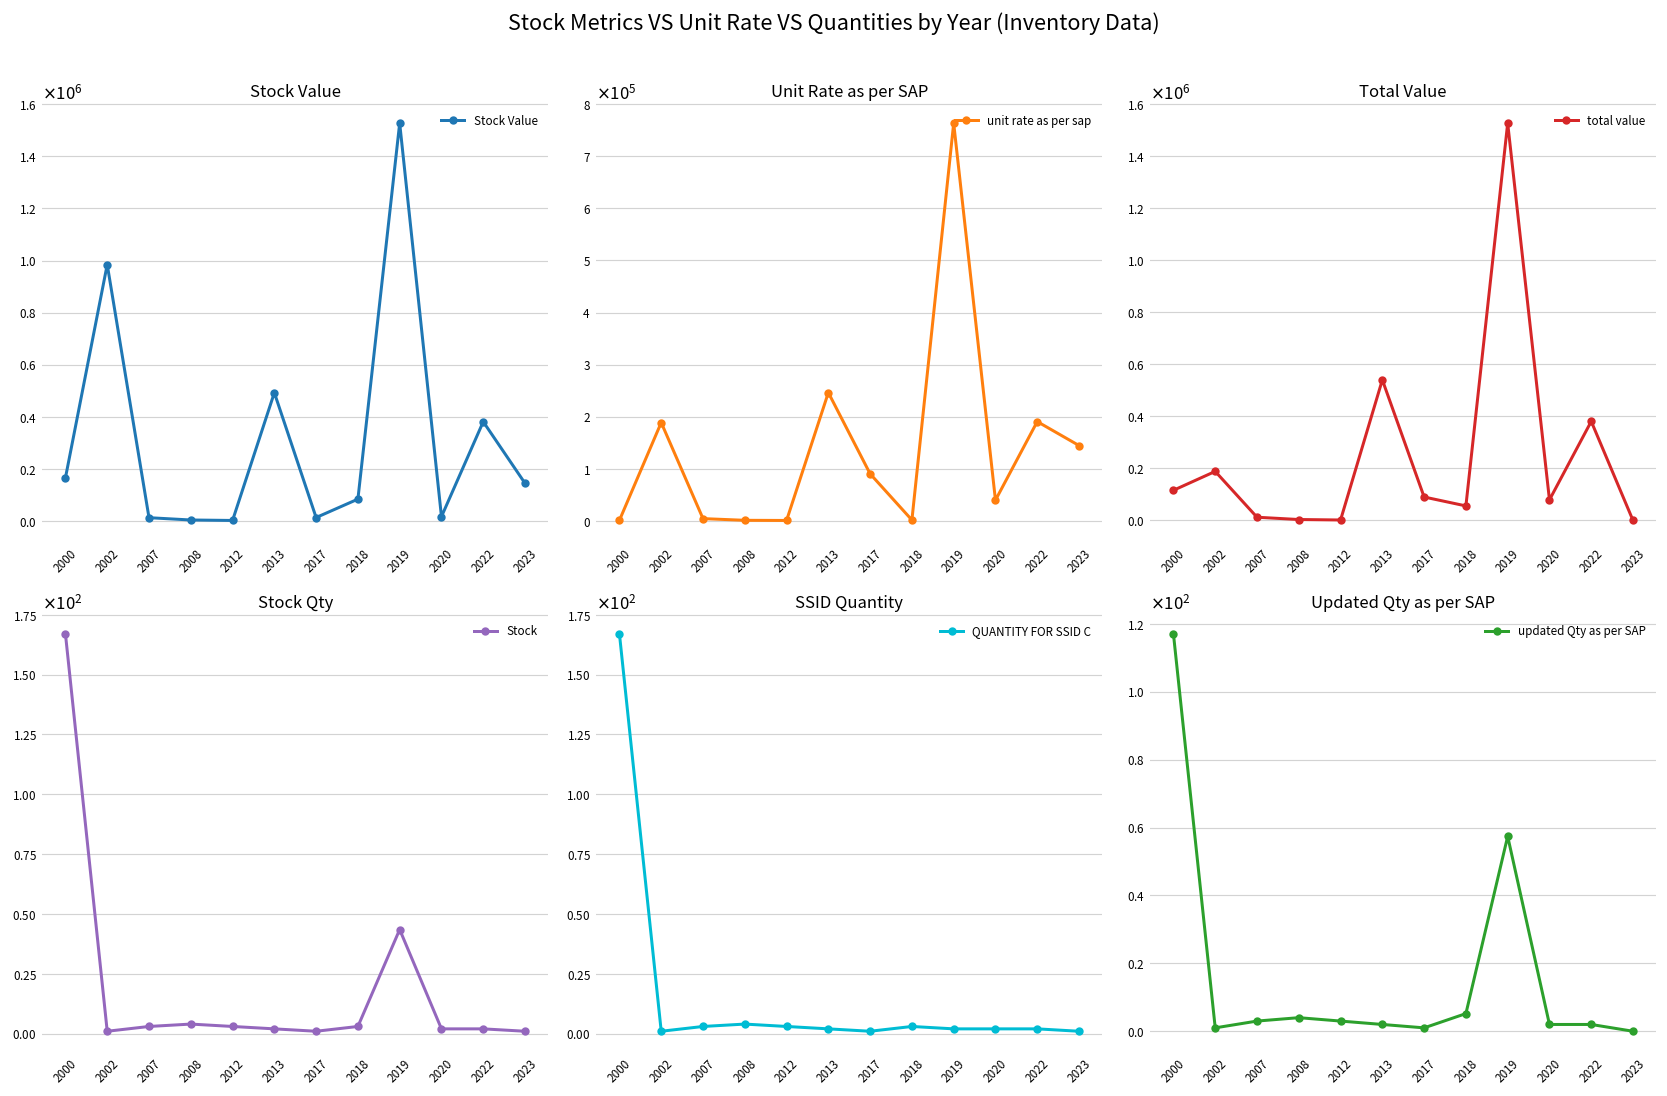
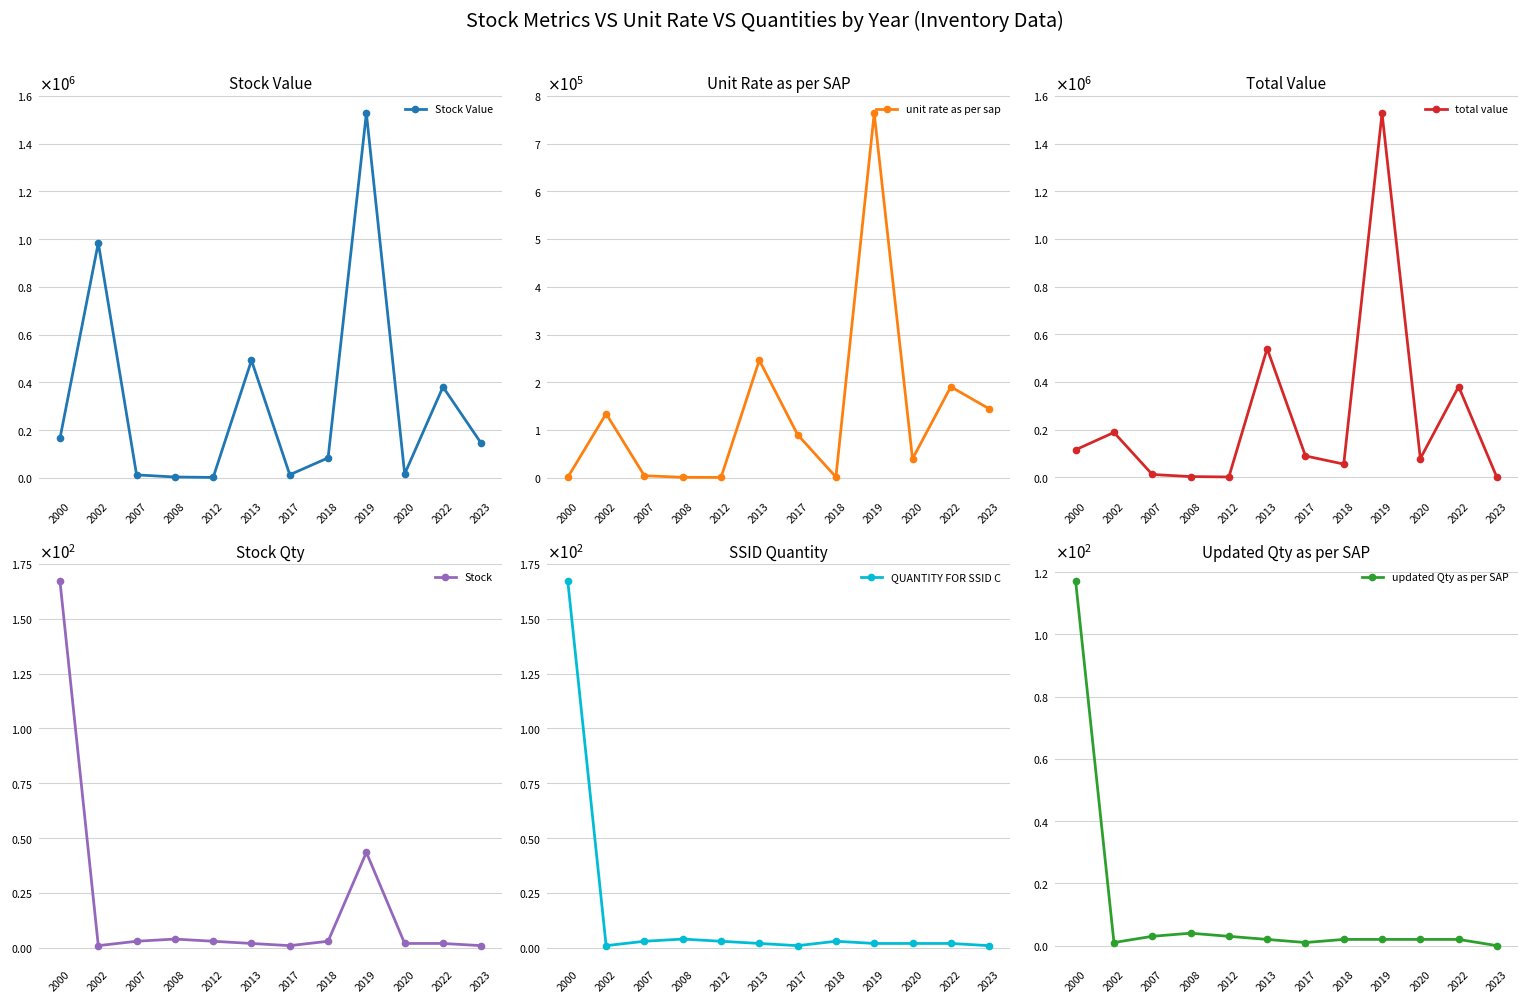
Unit Rate as per SAP, 2002: 190000 -> 130000
Updated Qty as per SAP, 2018: 5 -> 2
Updated Qty as per SAP, 2019: 57 -> 2
